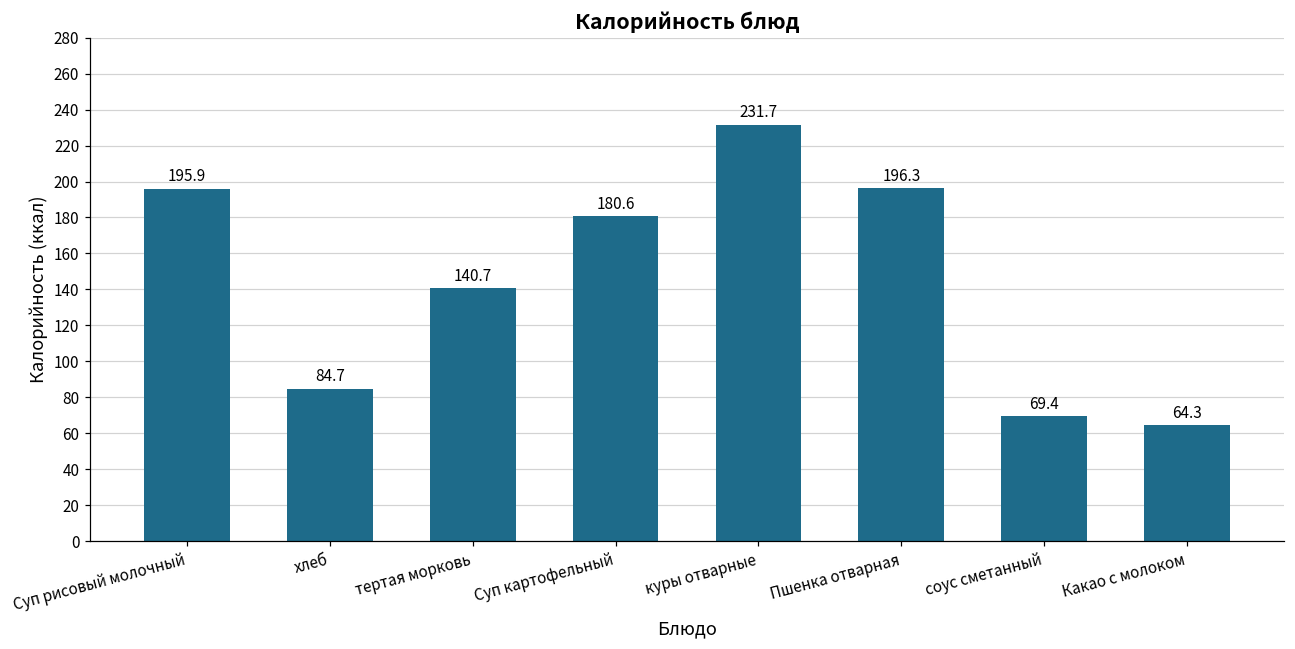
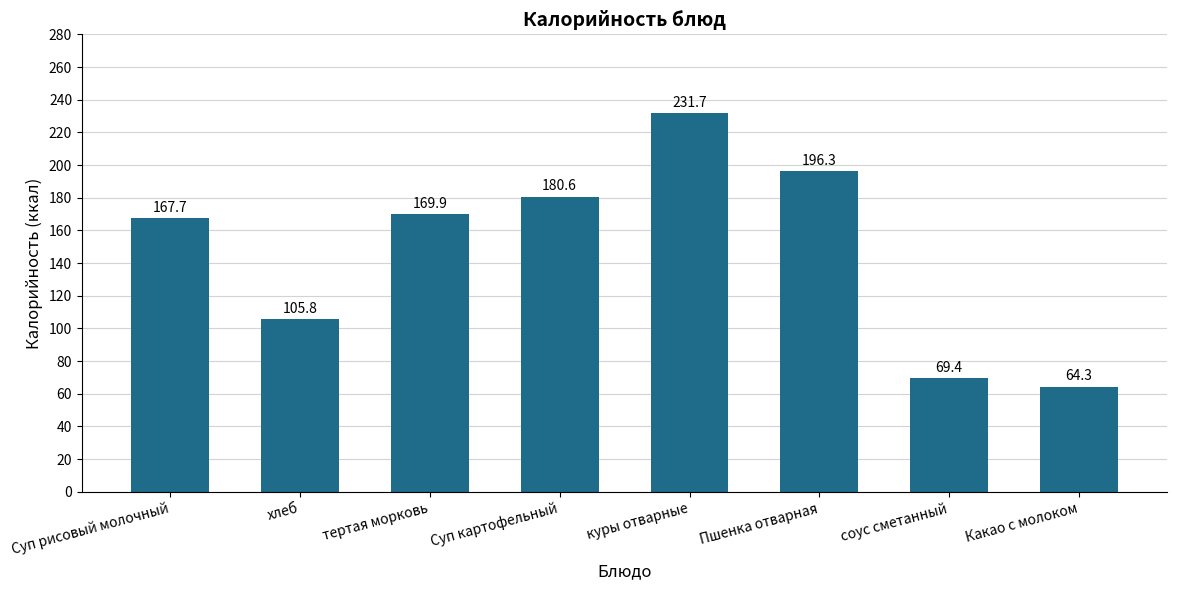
Суп рисовый молочный: 195.9 -> 167.7
хлеб: 84.7 -> 105.8
тертая морковь: 140.7 -> 169.9
